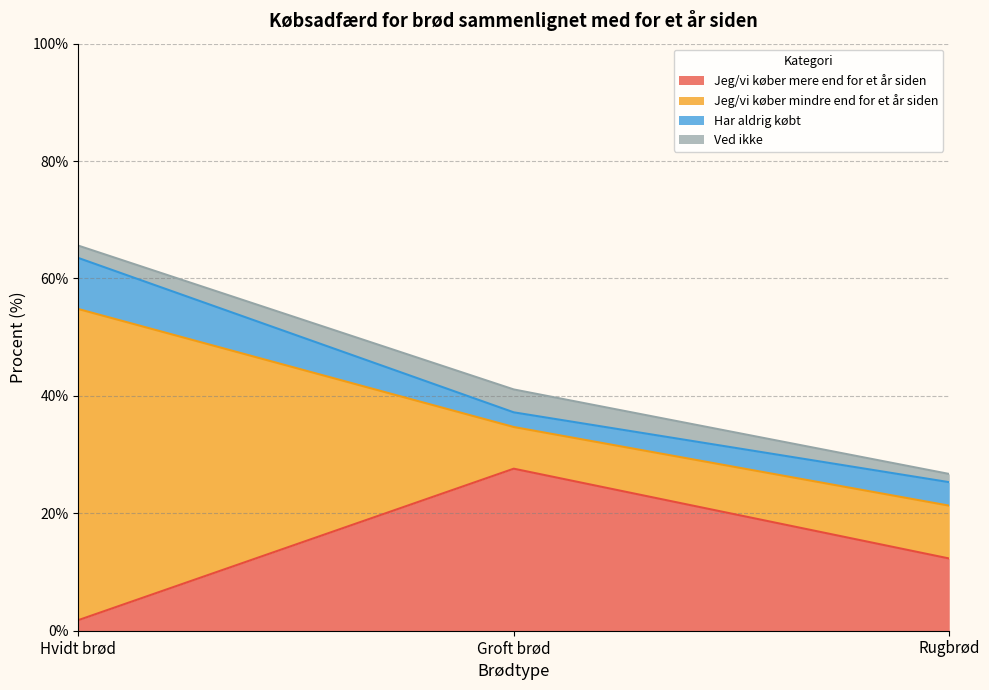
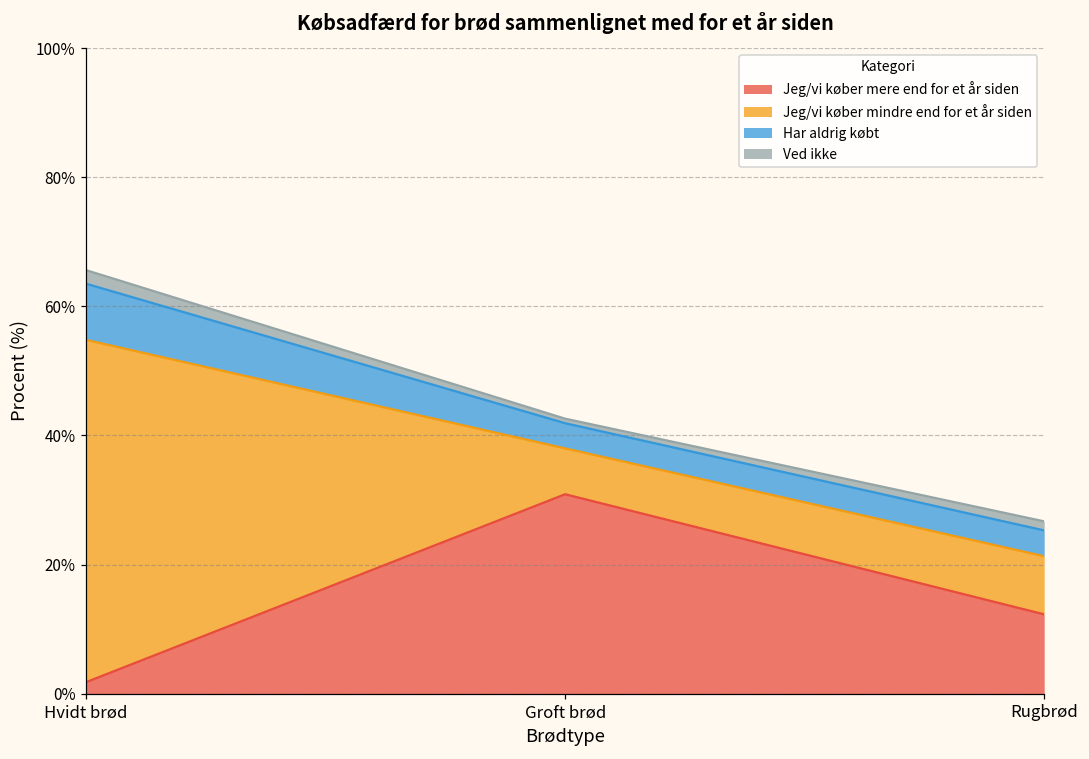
Jeg/vi køber mere end for et år siden, Groft brød: 28% -> 31%
Har aldrig købt, Groft brød: 3% -> 4%
Ved ikke, Groft brød: 4% -> 1%
